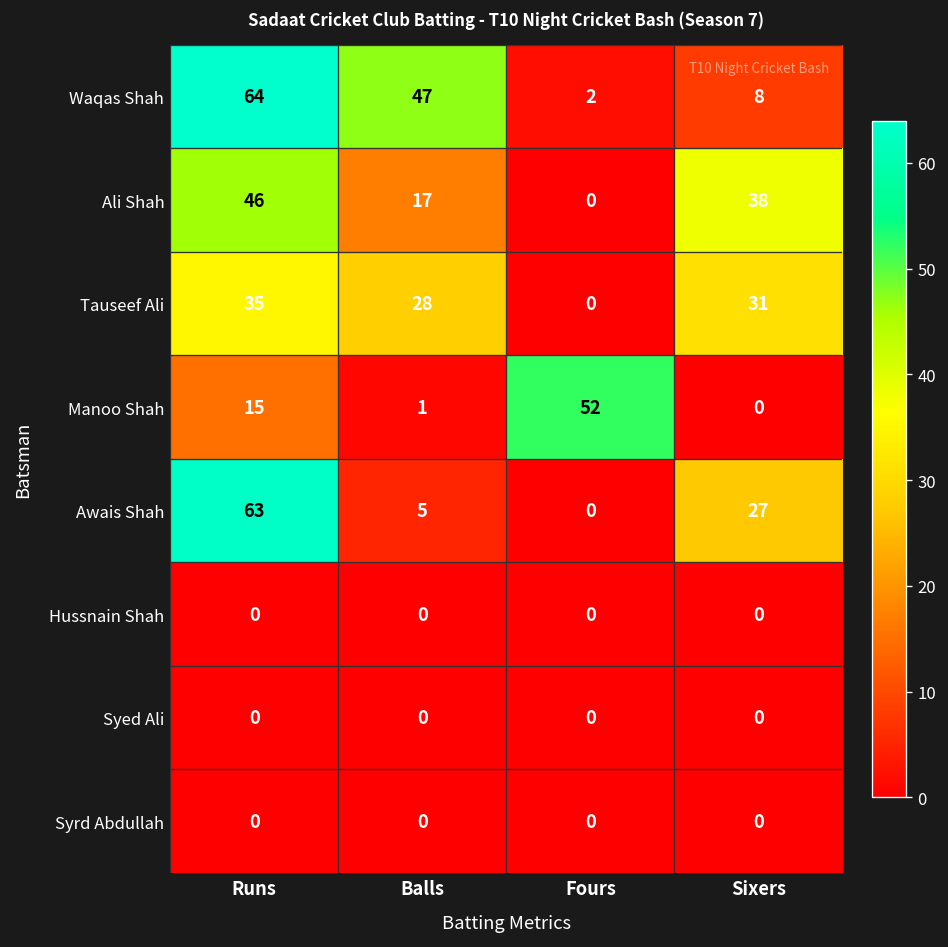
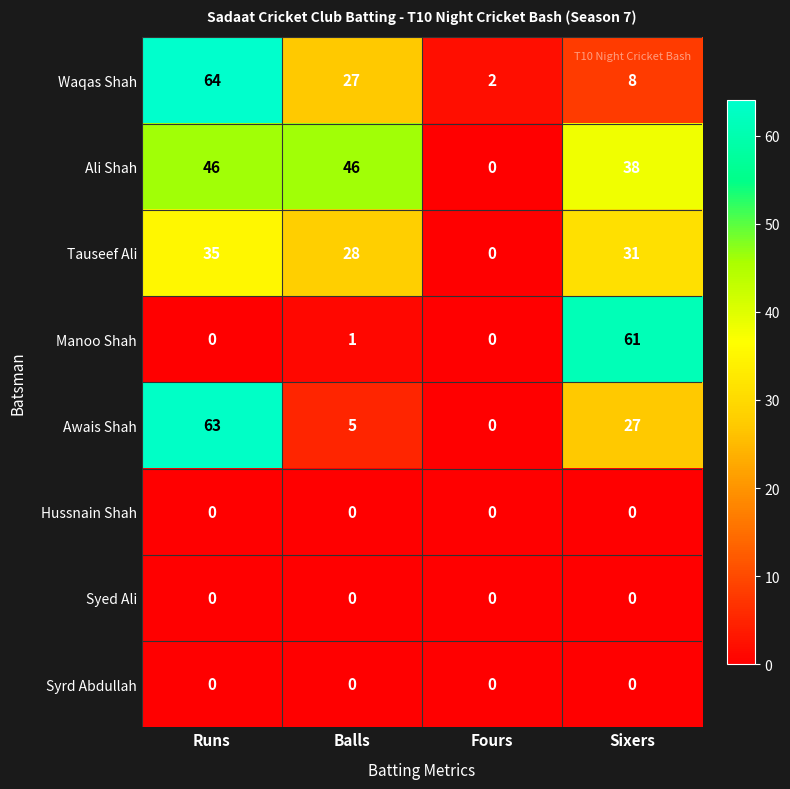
Waqas Shah, Balls: 47 -> 27
Ali Shah, Balls: 17 -> 46
Manoo Shah, Runs: 15 -> 0
Manoo Shah, Fours: 52 -> 0
Manoo Shah, Sixers: 0 -> 61
